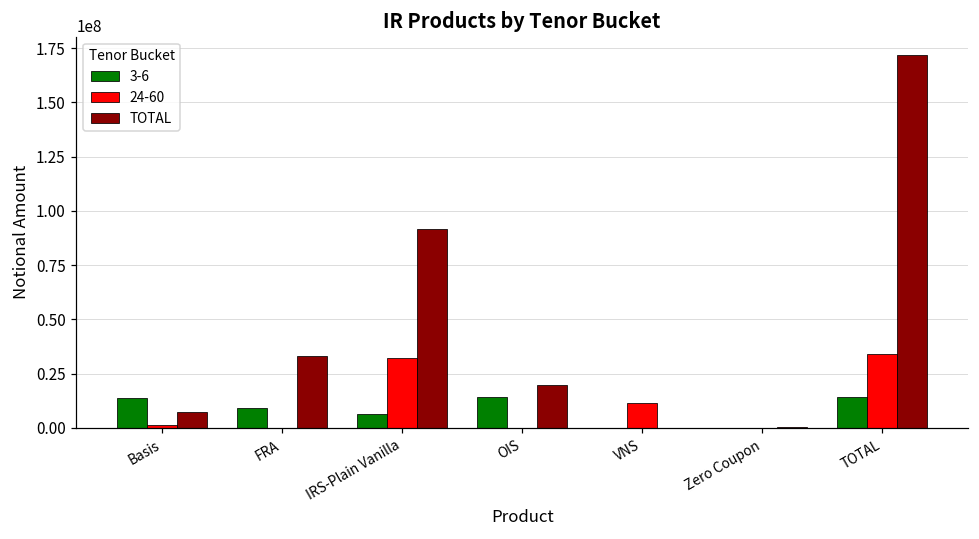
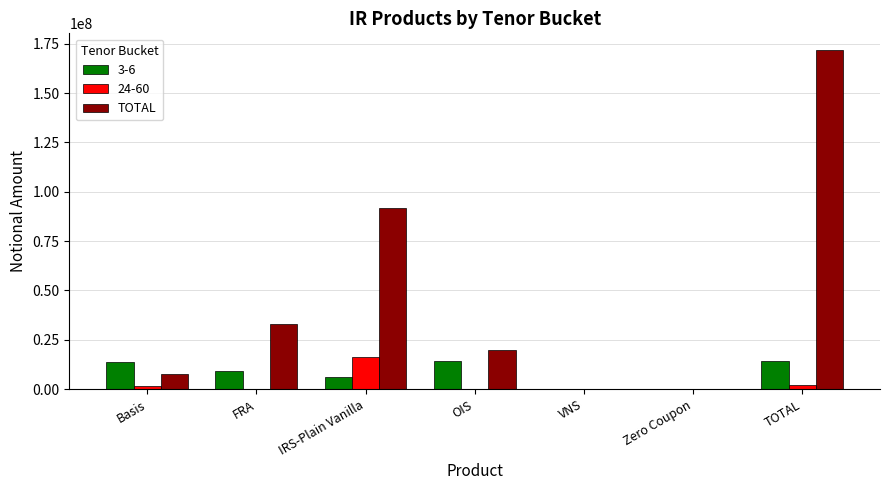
24-60, IRS-Plain Vanilla: 32000000 -> 16000000
24-60, VNS: 12000000 -> 0
24-60, TOTAL: 34000000 -> 2000000
